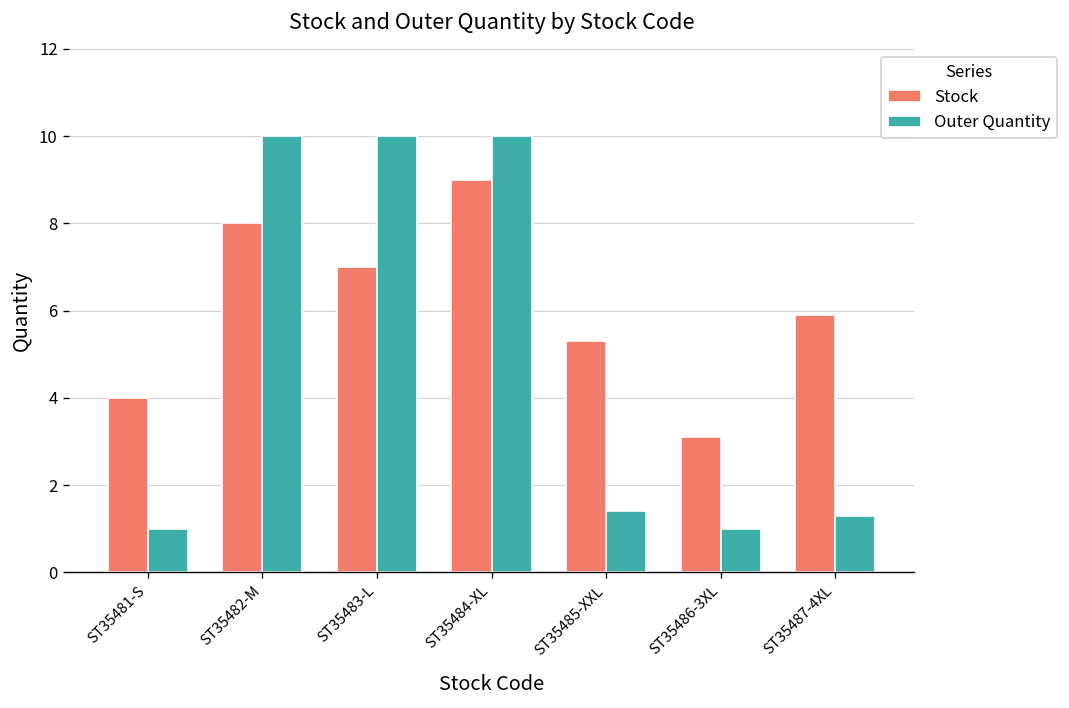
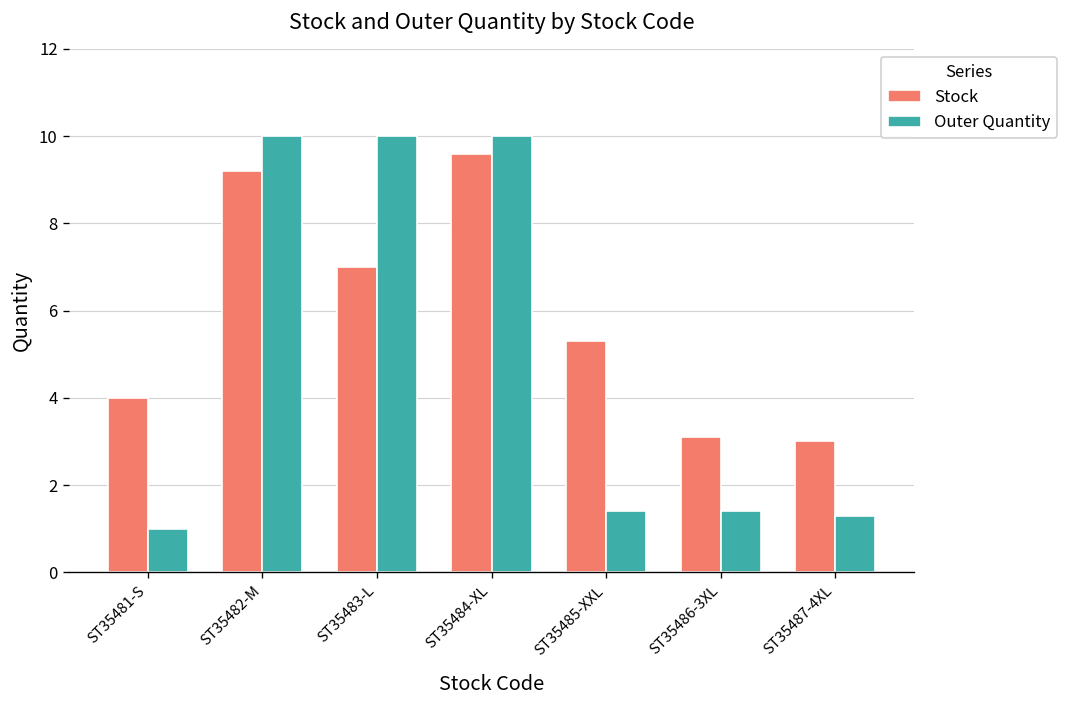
Stock, ST35482-M: 8.0 -> 9.2
Stock, ST35484-XL: 9.0 -> 9.6
Outer Quantity, ST35486-3XL: 1.0 -> 1.4
Stock, ST35487-4XL: 5.9 -> 3.0
